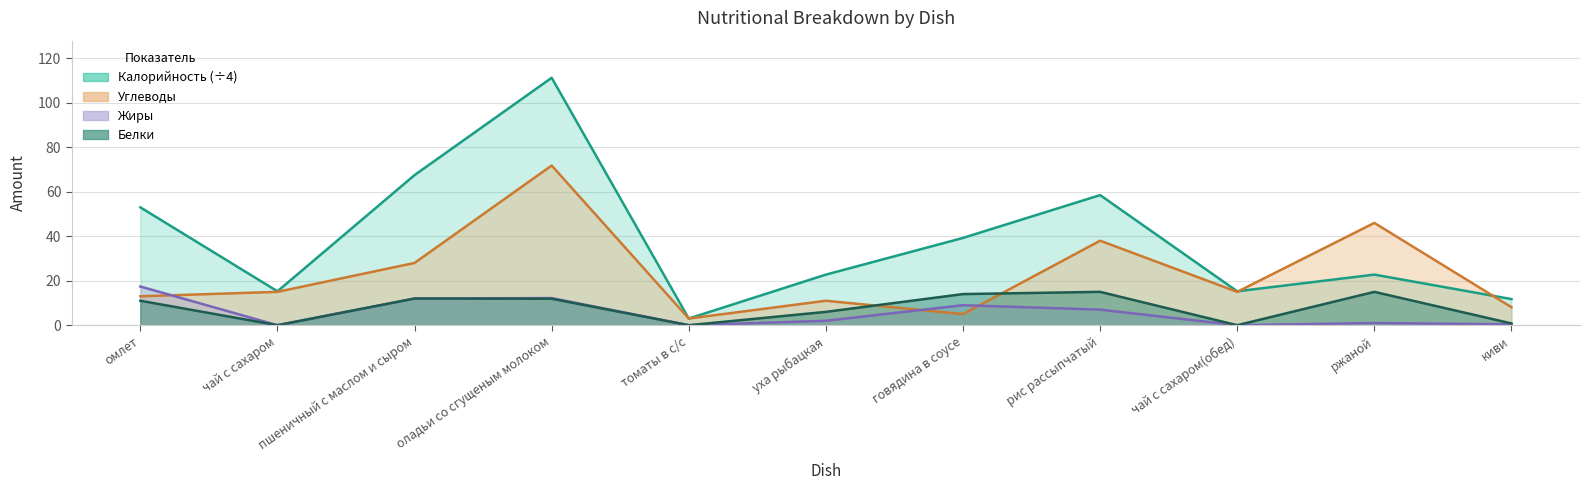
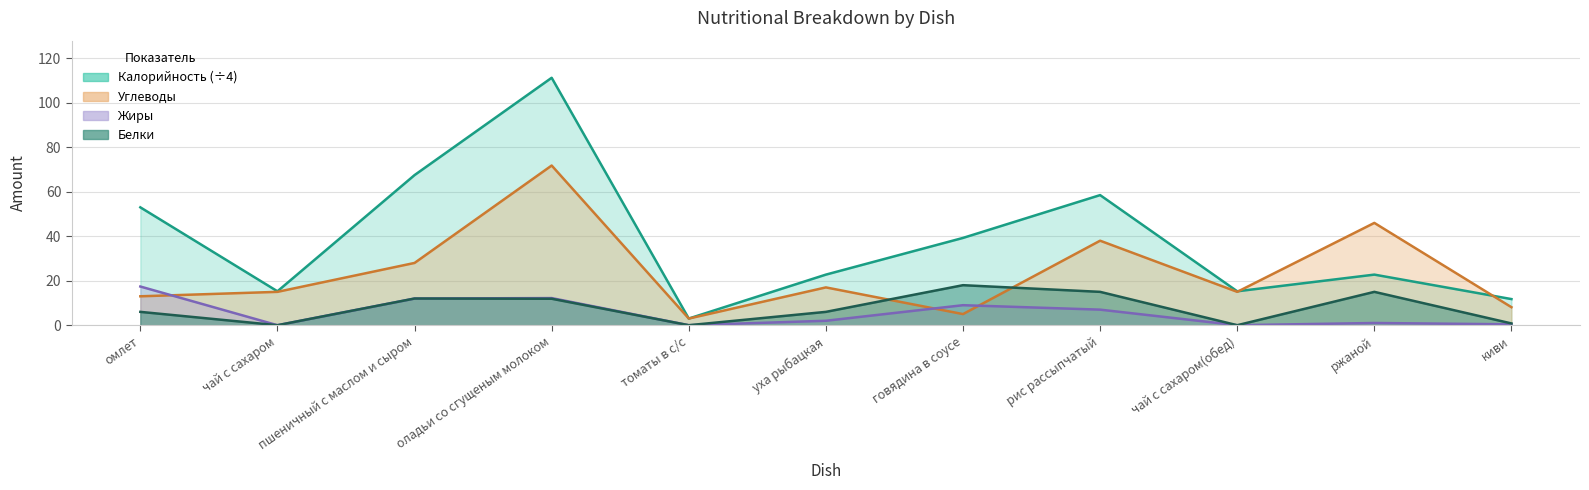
Белки, омлет: 11 -> 6
Углеводы, уха рыбацкая: 11 -> 17
Белки, говядина в соусе: 14 -> 18
